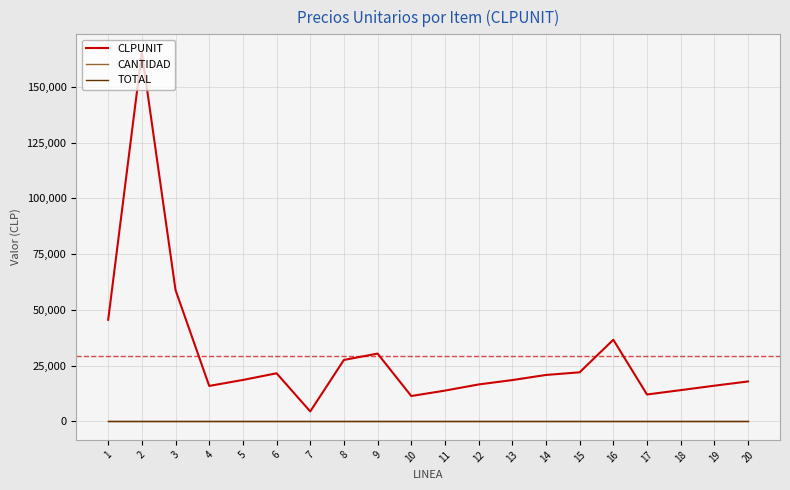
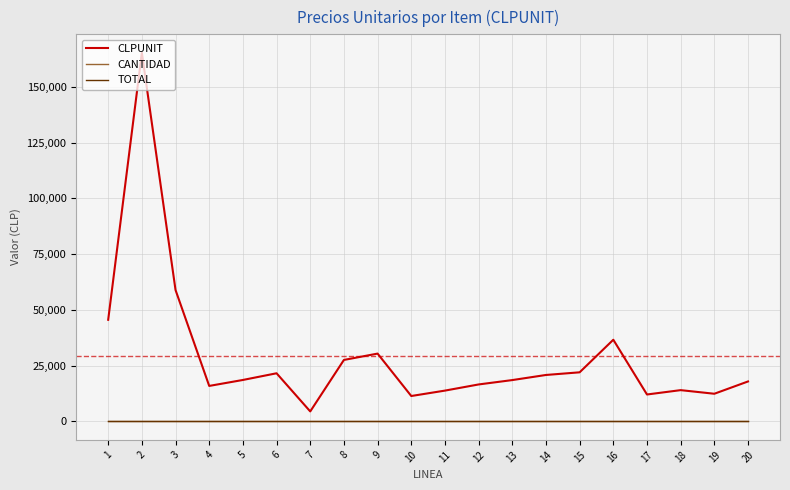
CLPUNIT, 19: 16,000 -> 12,000
